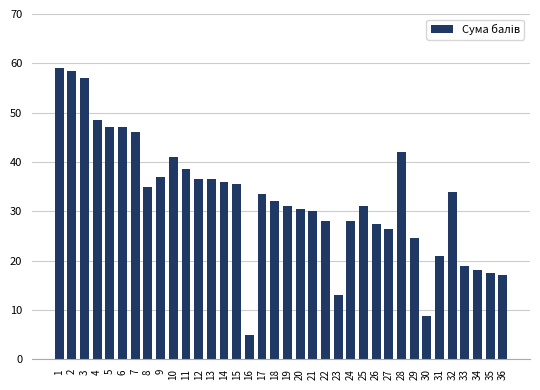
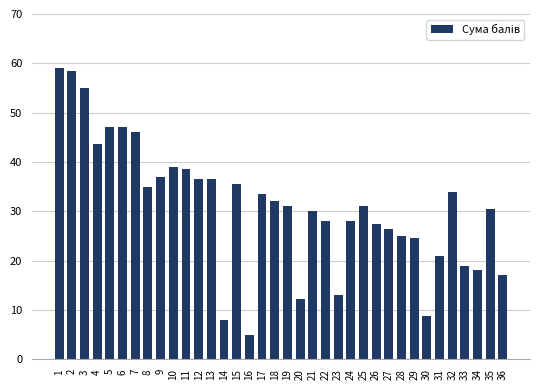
3: 57 -> 55
4: 49 -> 44
10: 41 -> 39
14: 36 -> 8
20: 31 -> 12
28: 42 -> 25
35: 18 -> 30
